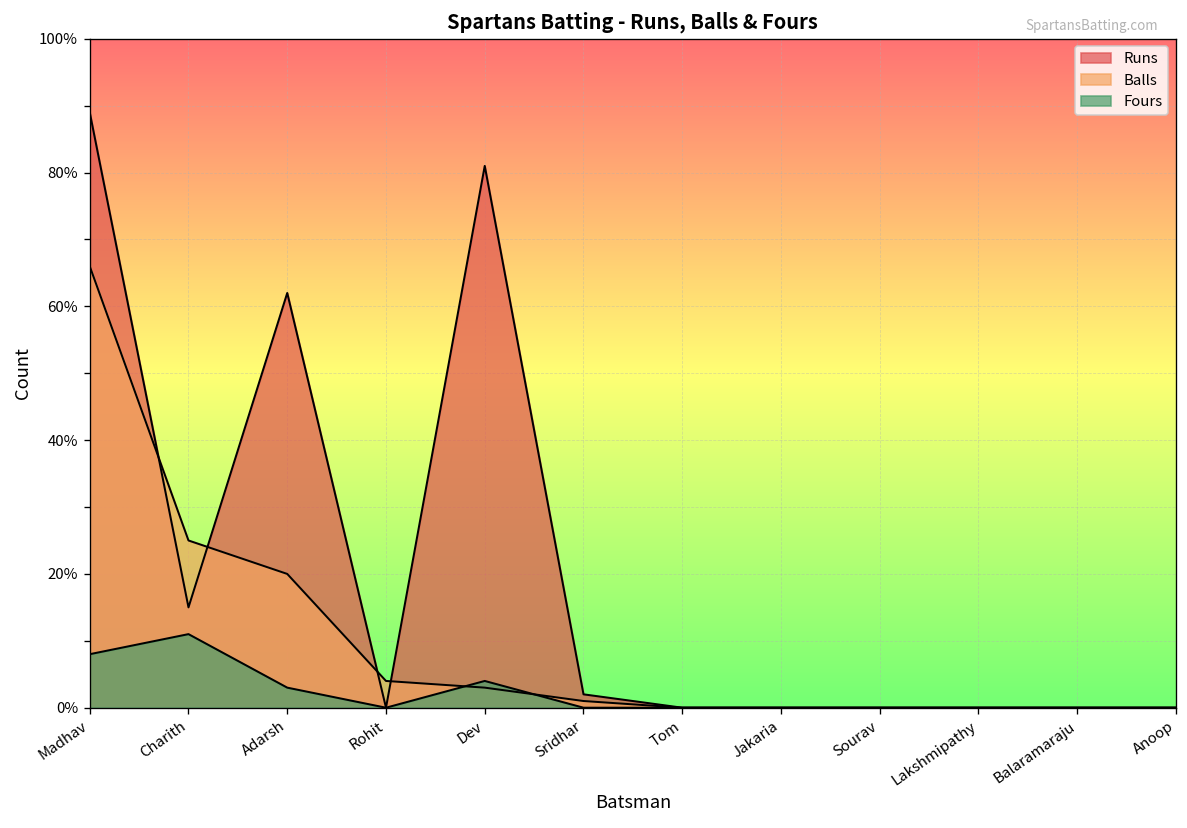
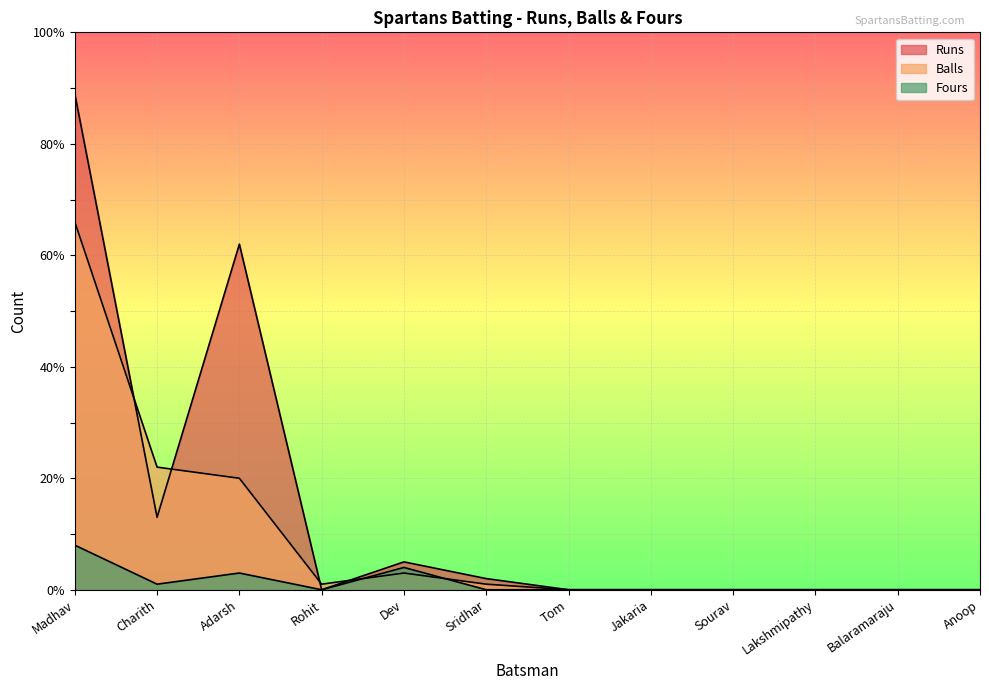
Runs, Charith: 15% -> 13%
Balls, Charith: 25% -> 22%
Fours, Charith: 11% -> 1%
Balls, Rohit: 4% -> 1%
Runs, Dev: 81% -> 5%
